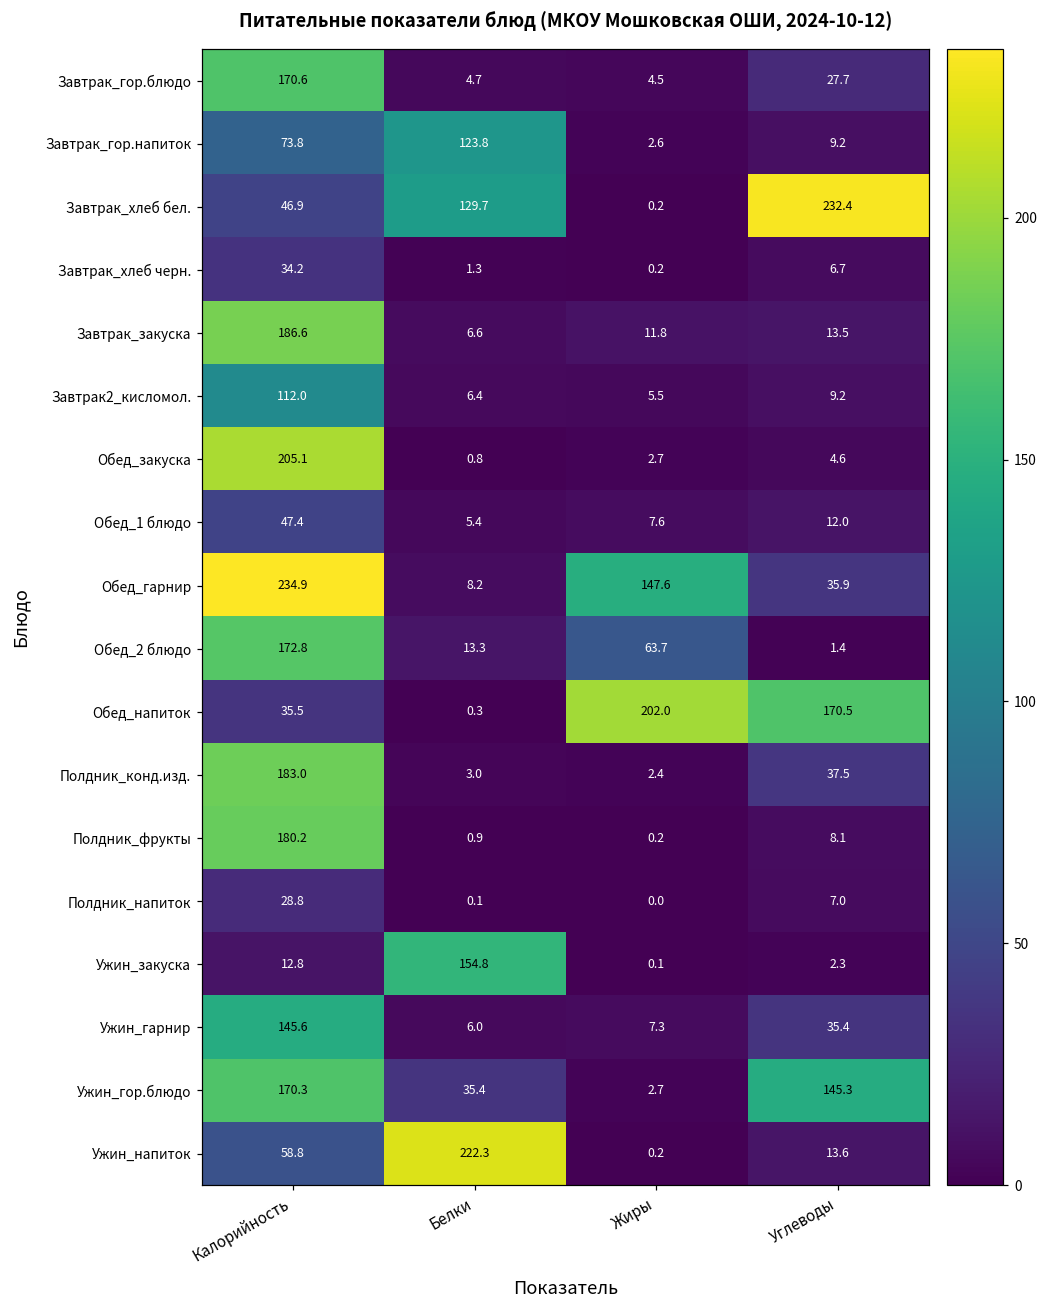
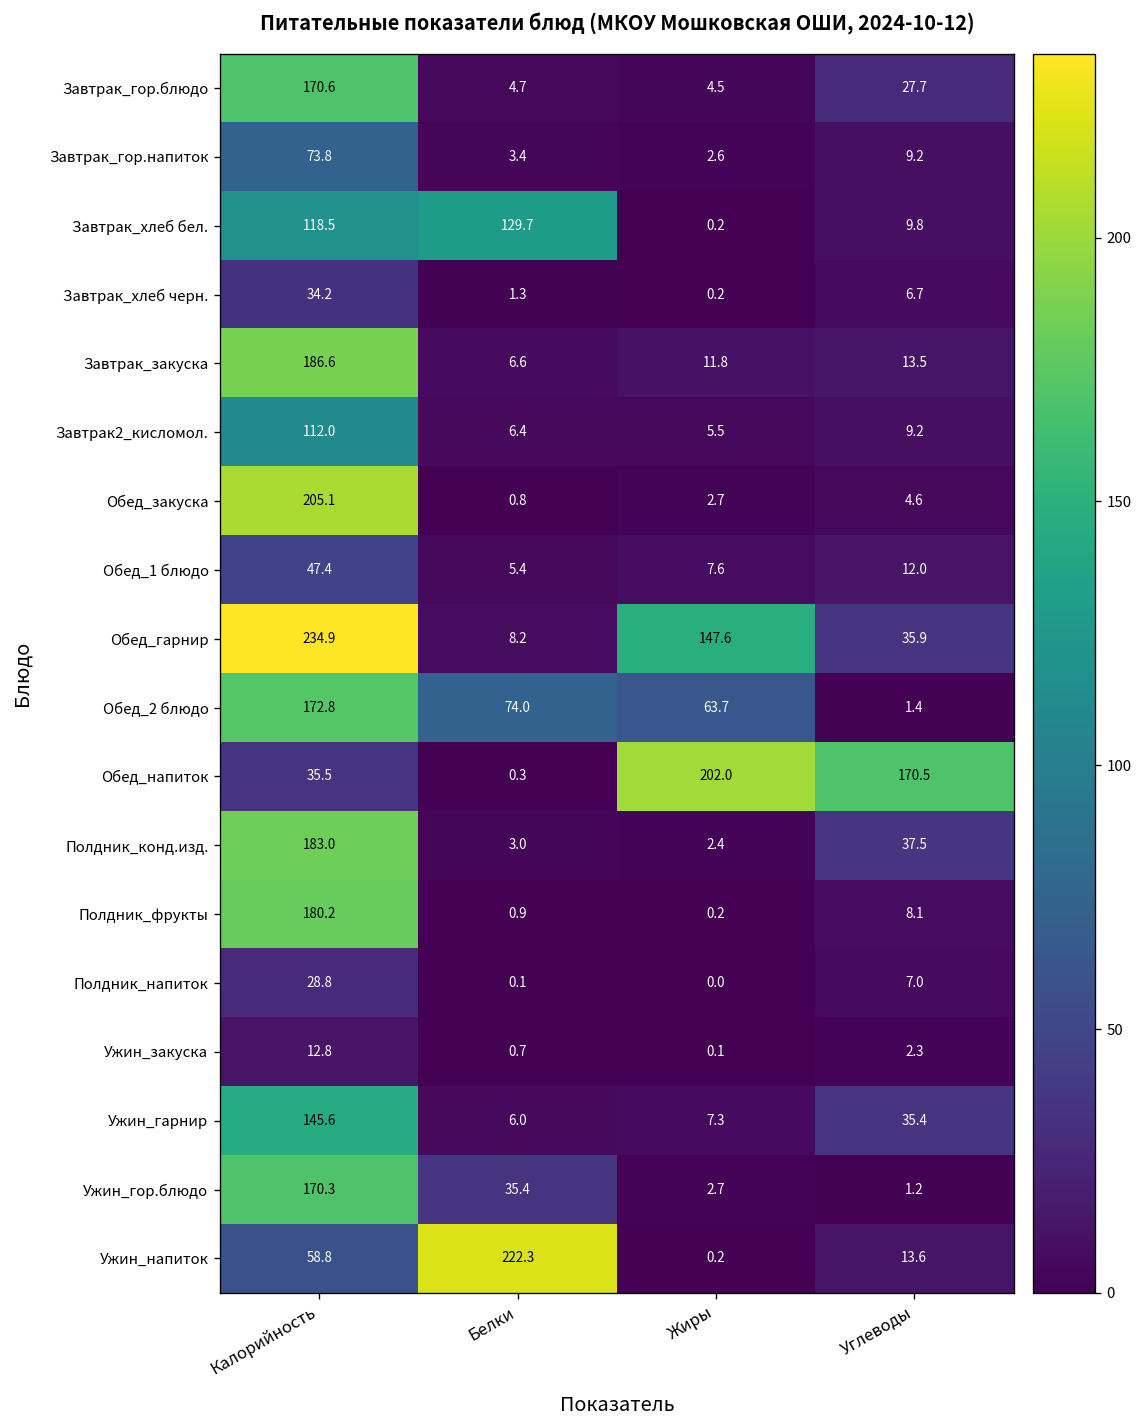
Завтрак_гор.напиток, Белки: 123.8 -> 3.4
Завтрак_хлеб бел., Калорийность: 46.9 -> 118.5
Завтрак_хлеб бел., Углеводы: 232.4 -> 9.8
Обед_2 блюдо, Белки: 13.3 -> 74.0
Ужин_закуска, Белки: 154.8 -> 0.7
Ужин_гор.блюдо, Углеводы: 145.3 -> 1.2
